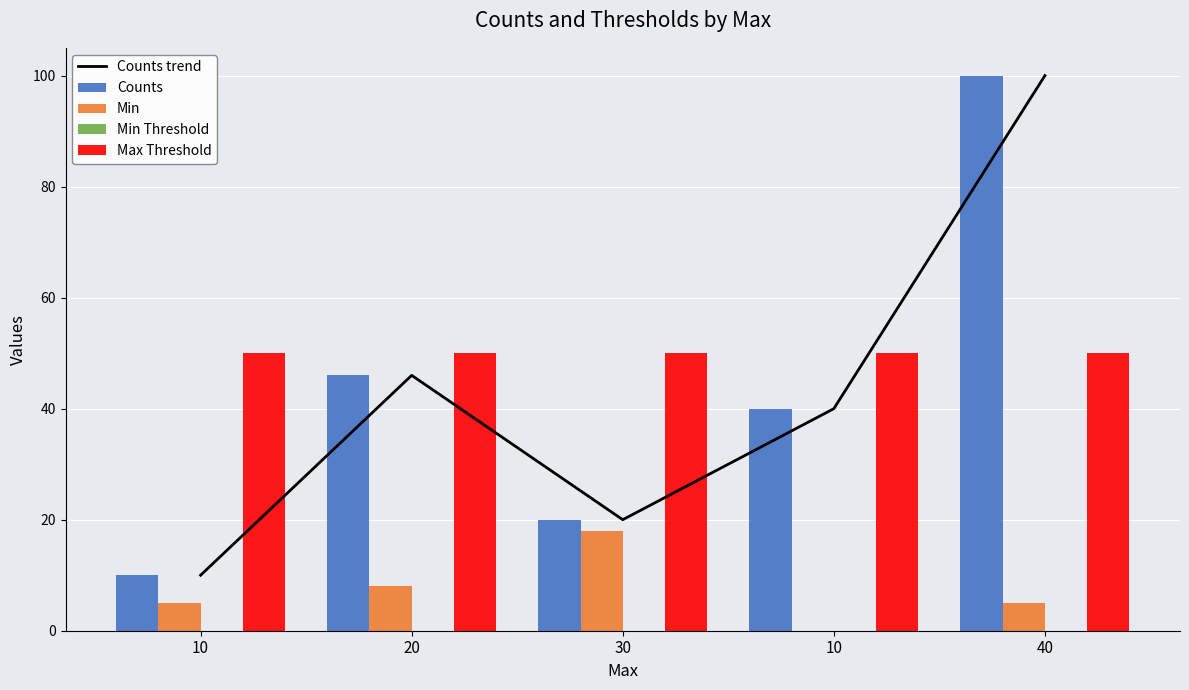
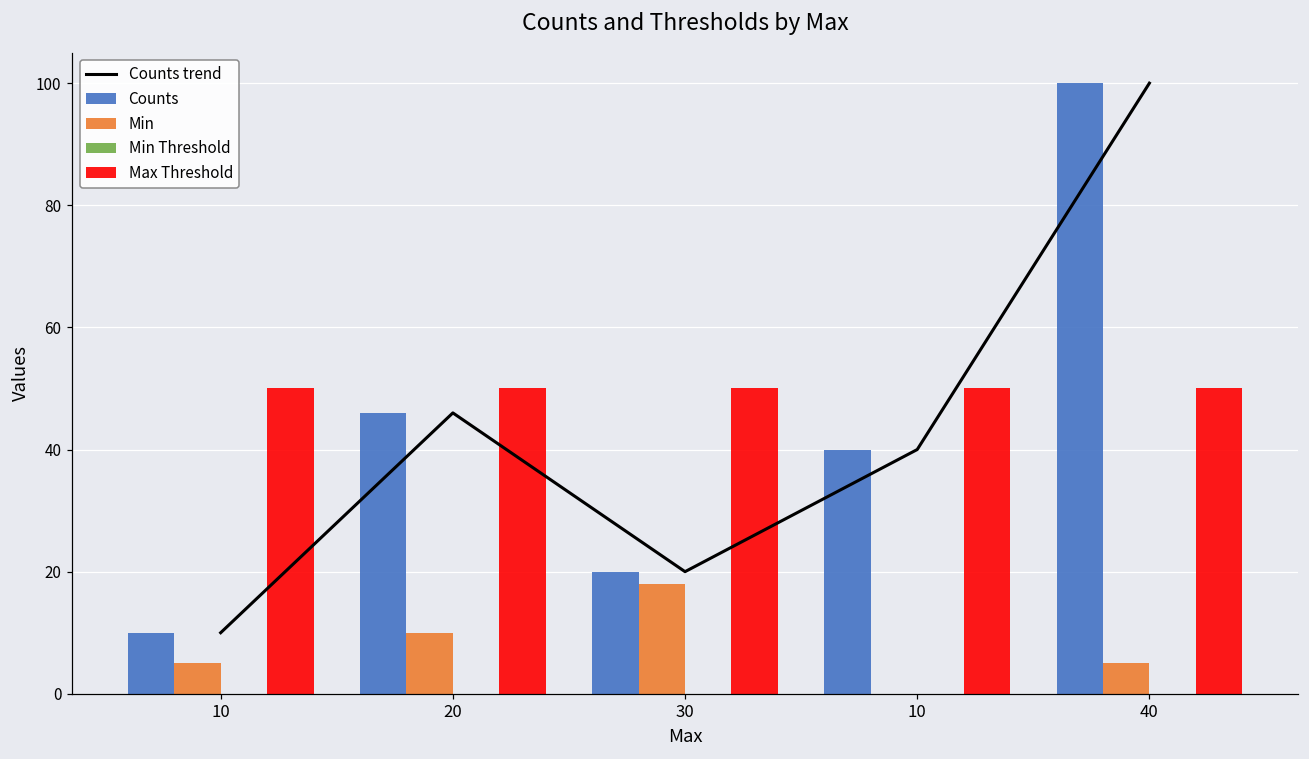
Min, 20: 8 -> 10
